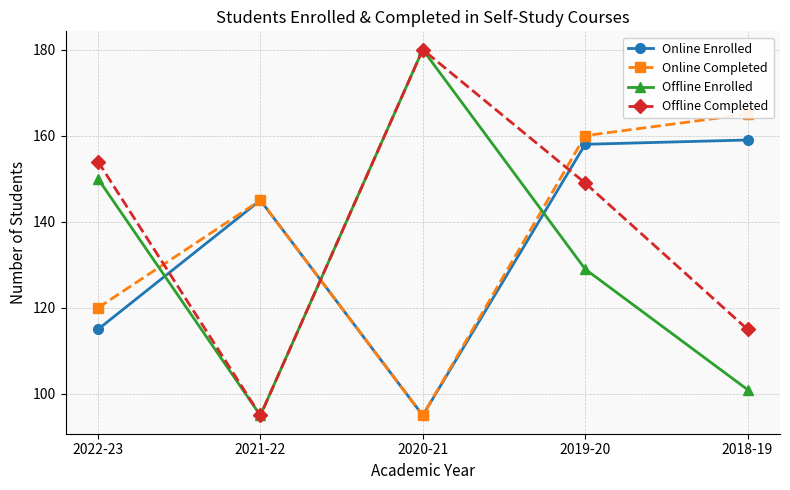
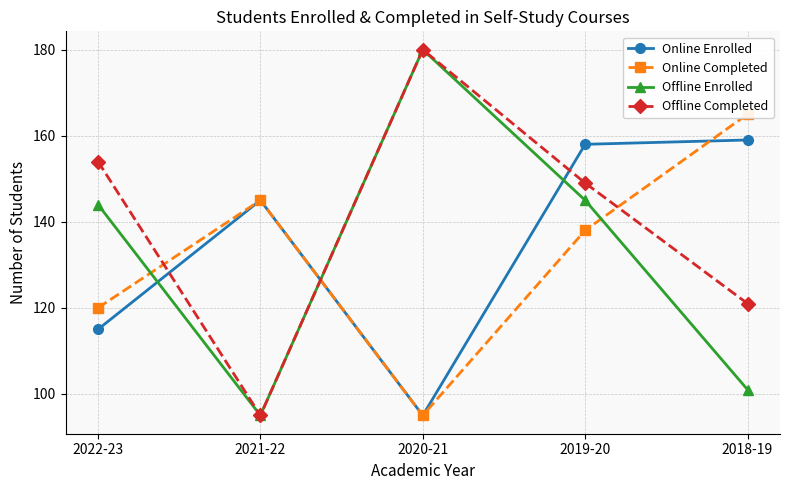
Offline Enrolled, 2022-23: 150 -> 144
Online Completed, 2019-20: 160 -> 138
Offline Enrolled, 2019-20: 129 -> 145
Offline Completed, 2018-19: 115 -> 121
